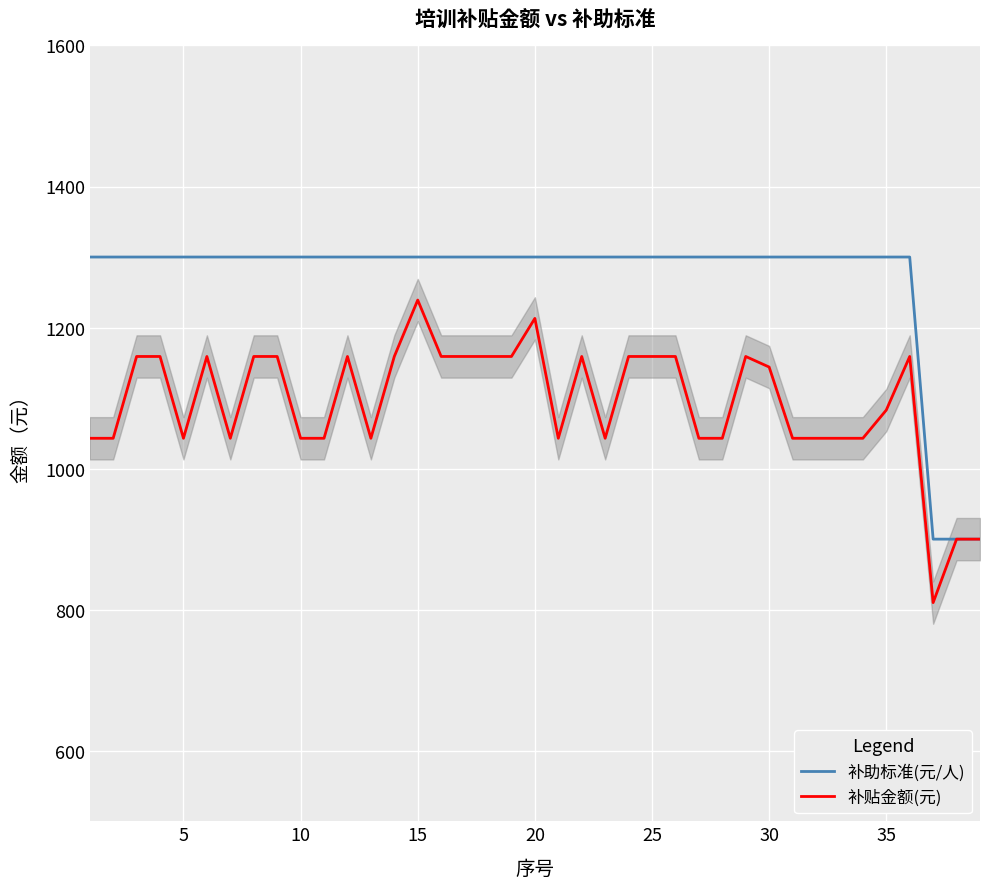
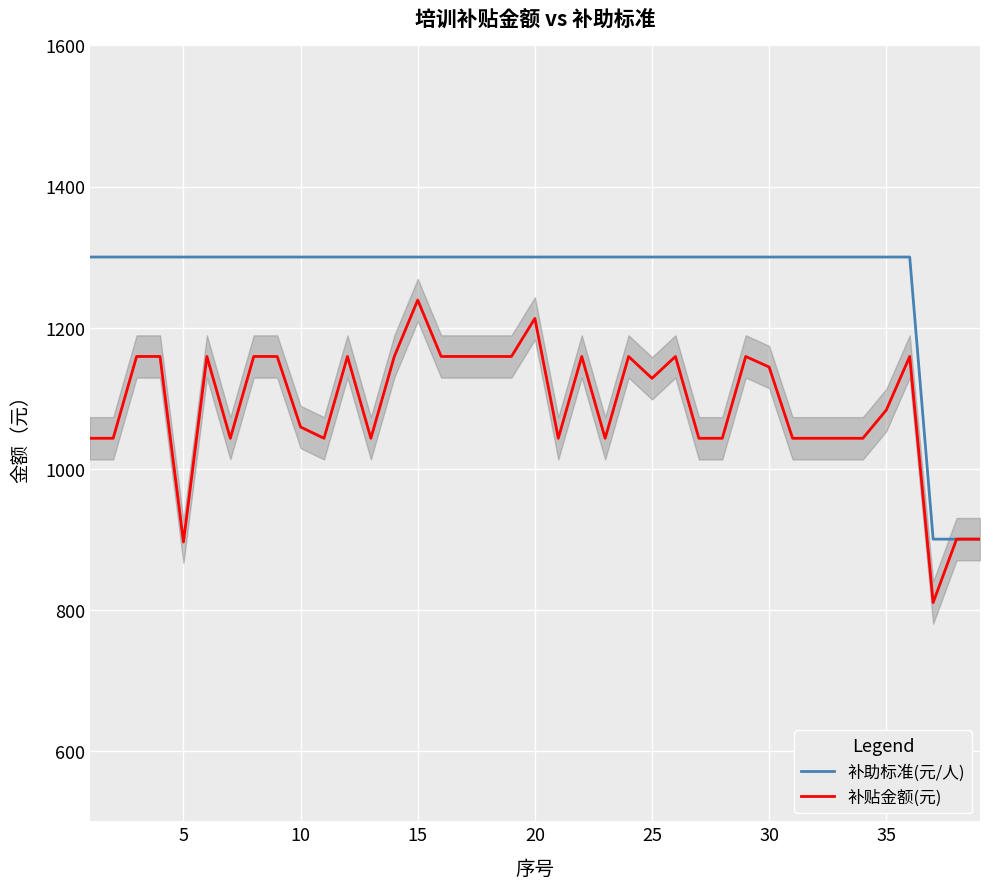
补贴金额(元), 5: 1040 -> 900
补贴金额(元), 10: 1040 -> 1060
补贴金额(元), 25: 1160 -> 1130
